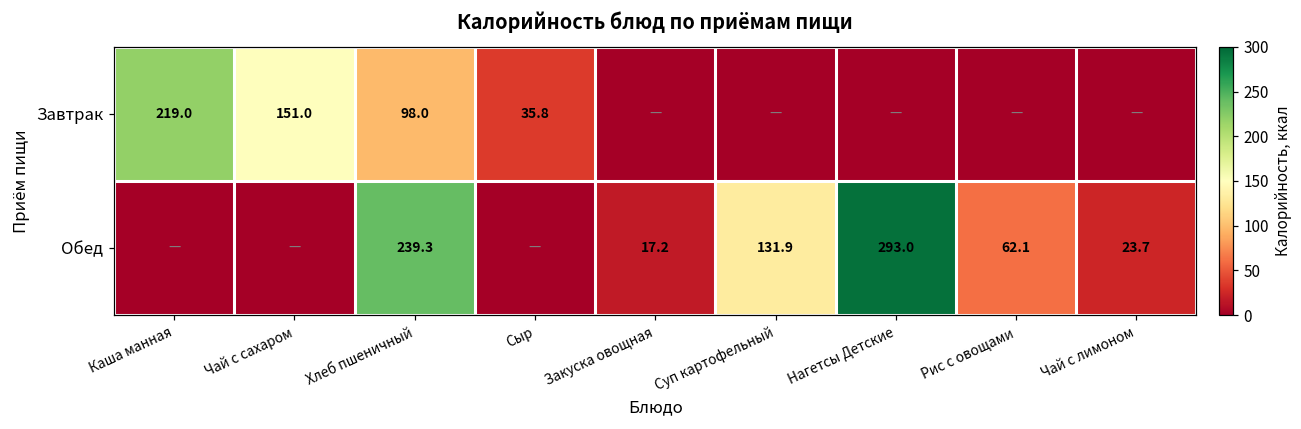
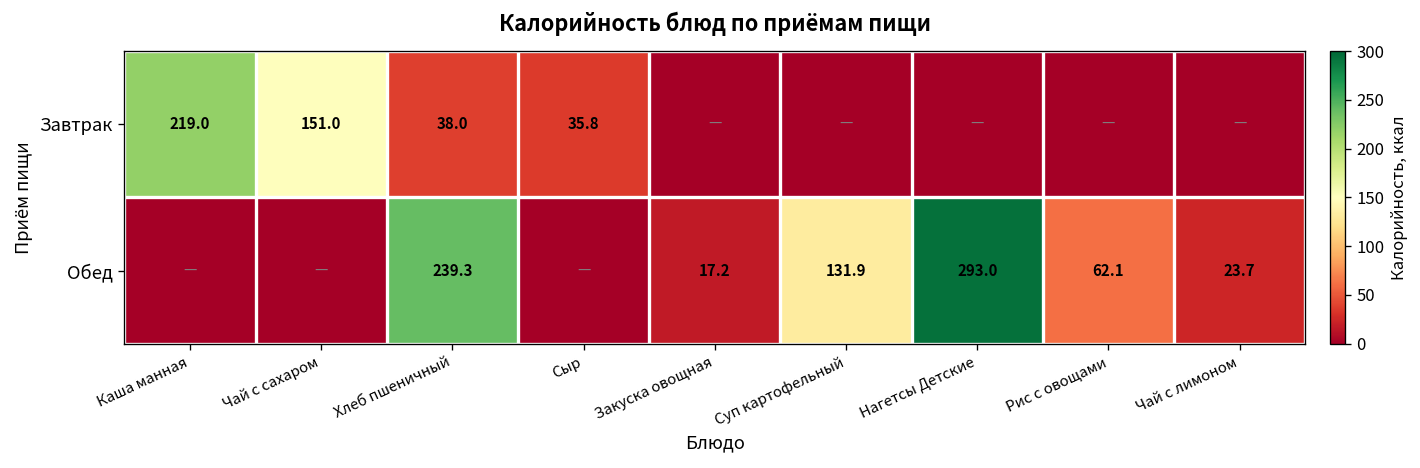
Завтрак, Хлеб пшеничный: 98.0 -> 38.0
